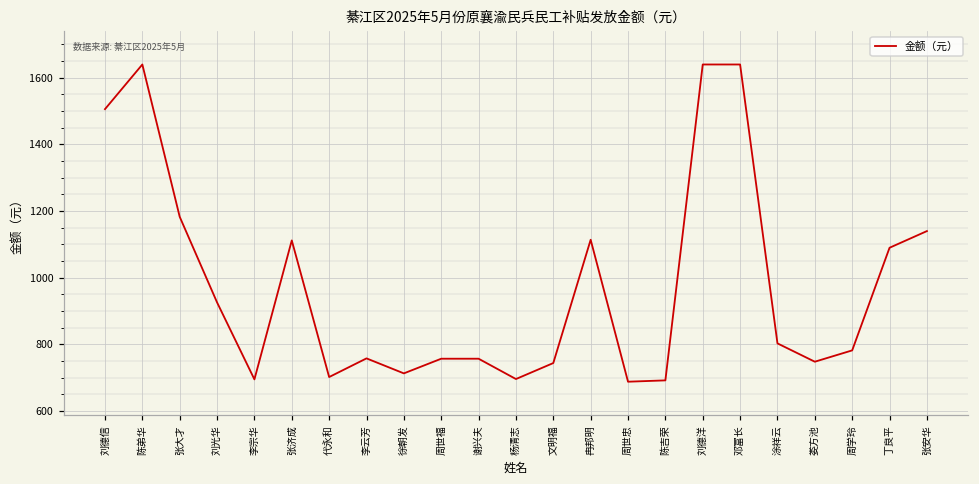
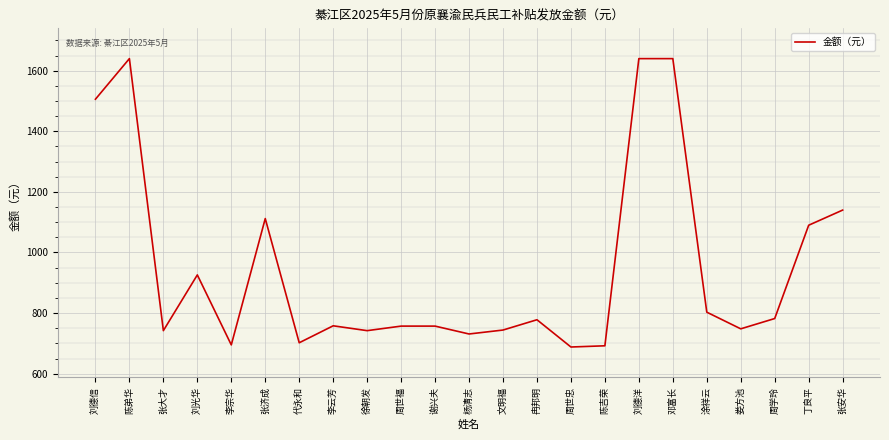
张大才: 1180 -> 740
徐朝发: 710 -> 740
杨清志: 700 -> 730
冉邦明: 1110 -> 780
